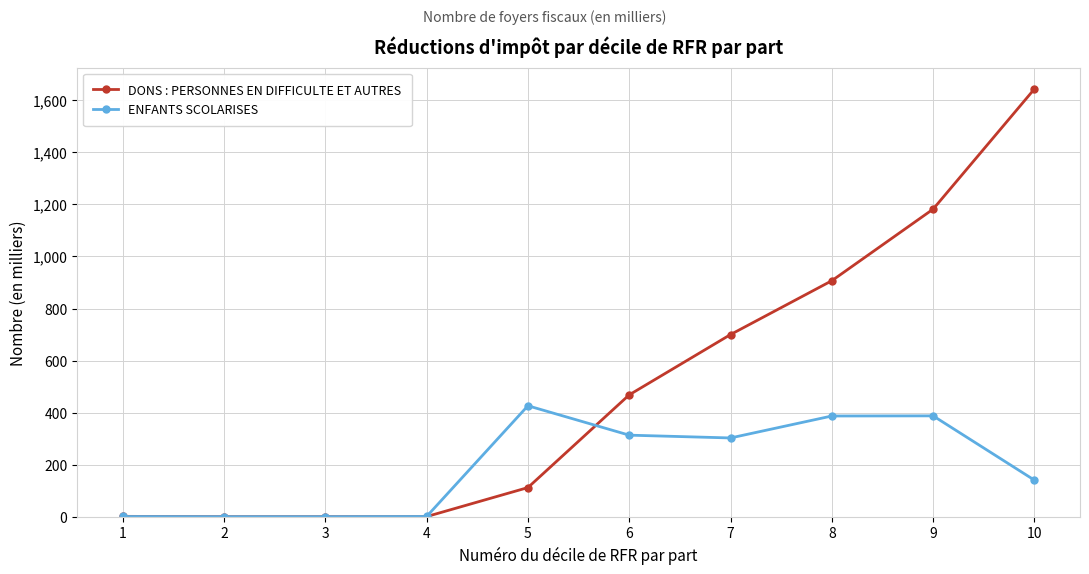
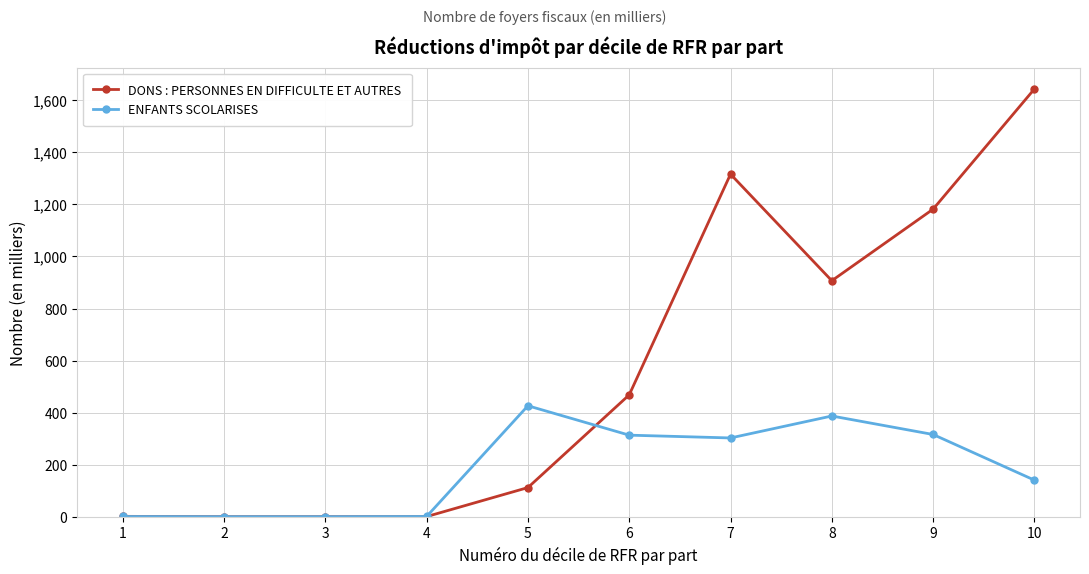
DONS : PERSONNES EN DIFFICULTE ET AUTRES, 7: 700 -> 1,320
ENFANTS SCOLARISES, 9: 390 -> 320
